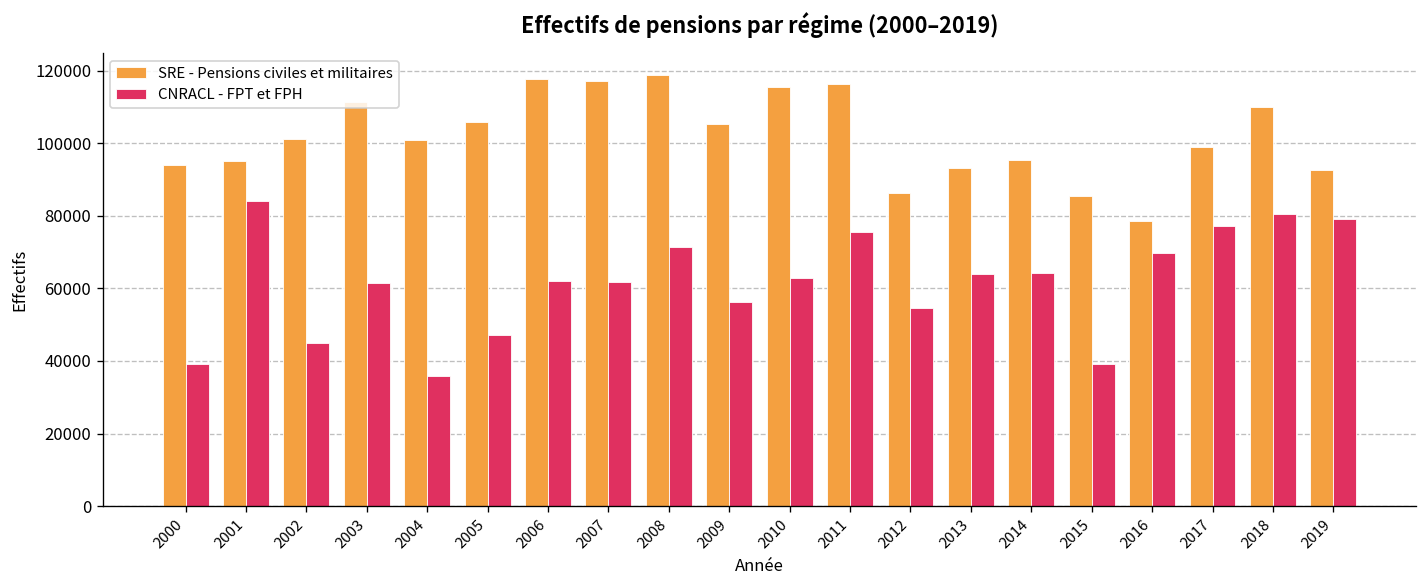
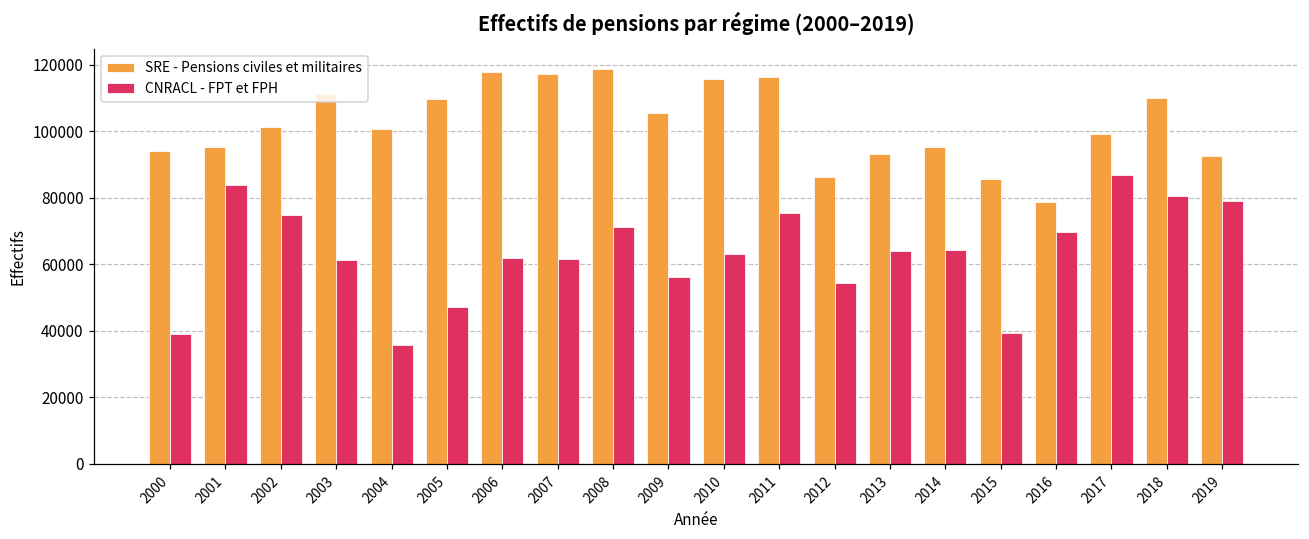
CNRACL - FPT et FPH, 2002: 45000 -> 75000
SRE - Pensions civiles et militaires, 2005: 106000 -> 110000
CNRACL - FPT et FPH, 2017: 77000 -> 87000
